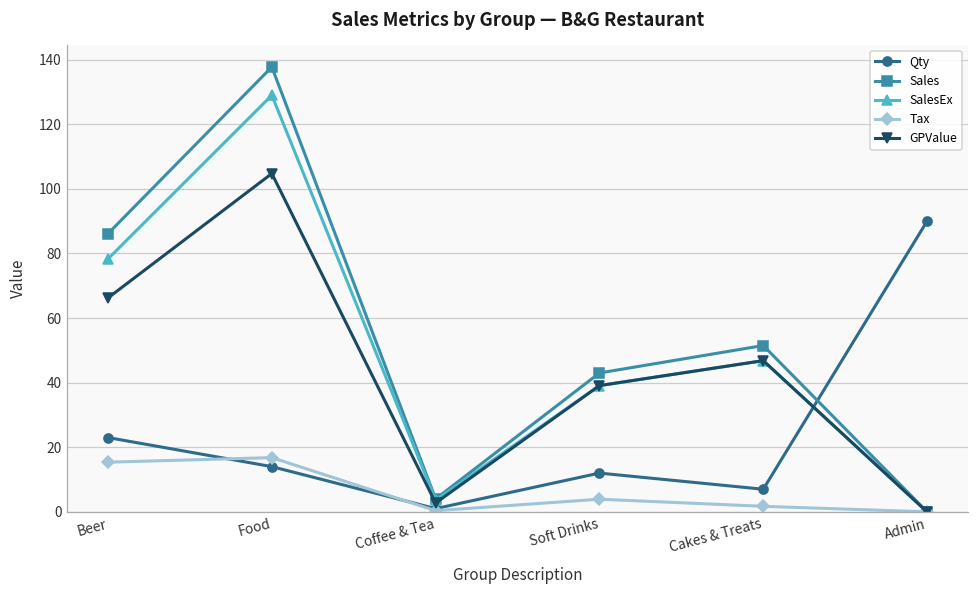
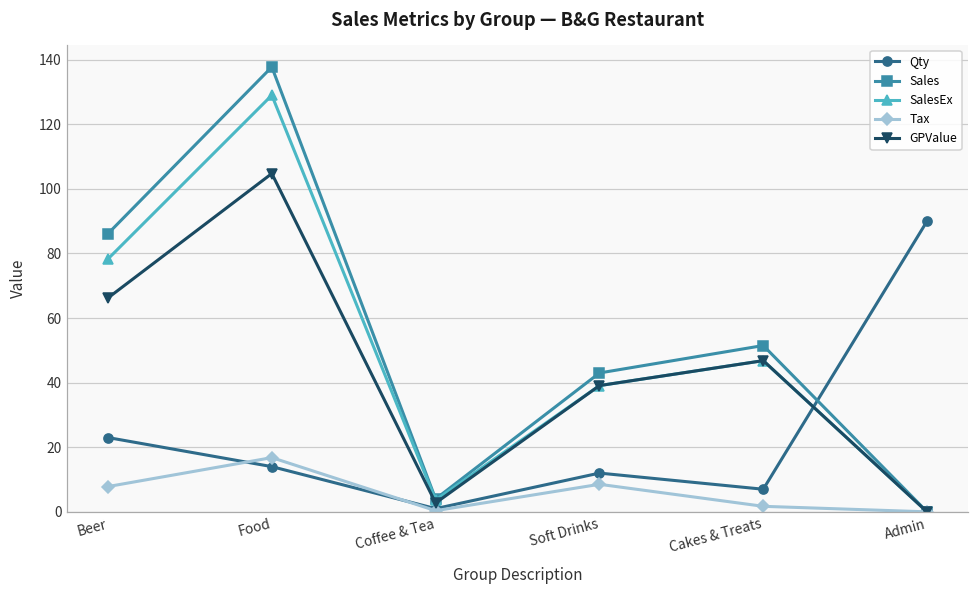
Tax, Beer: 15 -> 8
Tax, Soft Drinks: 4 -> 9
